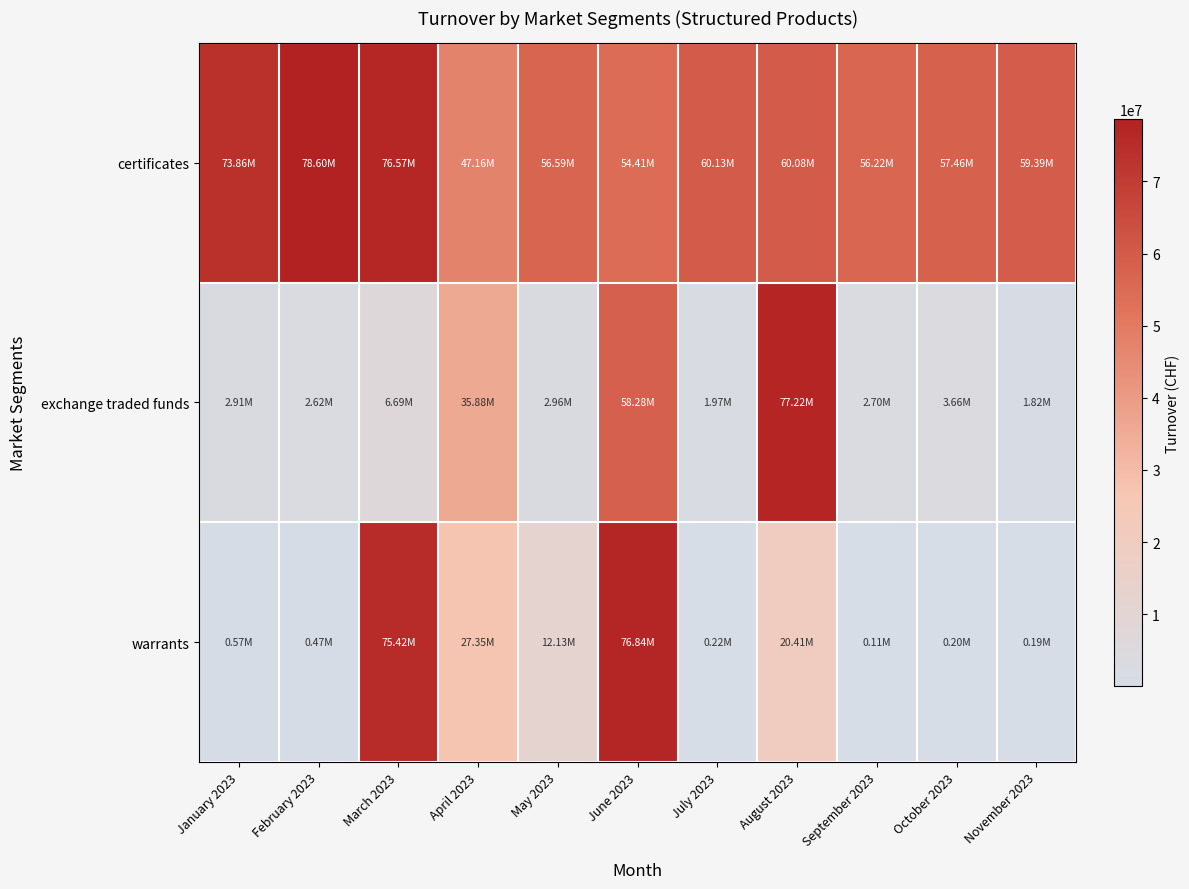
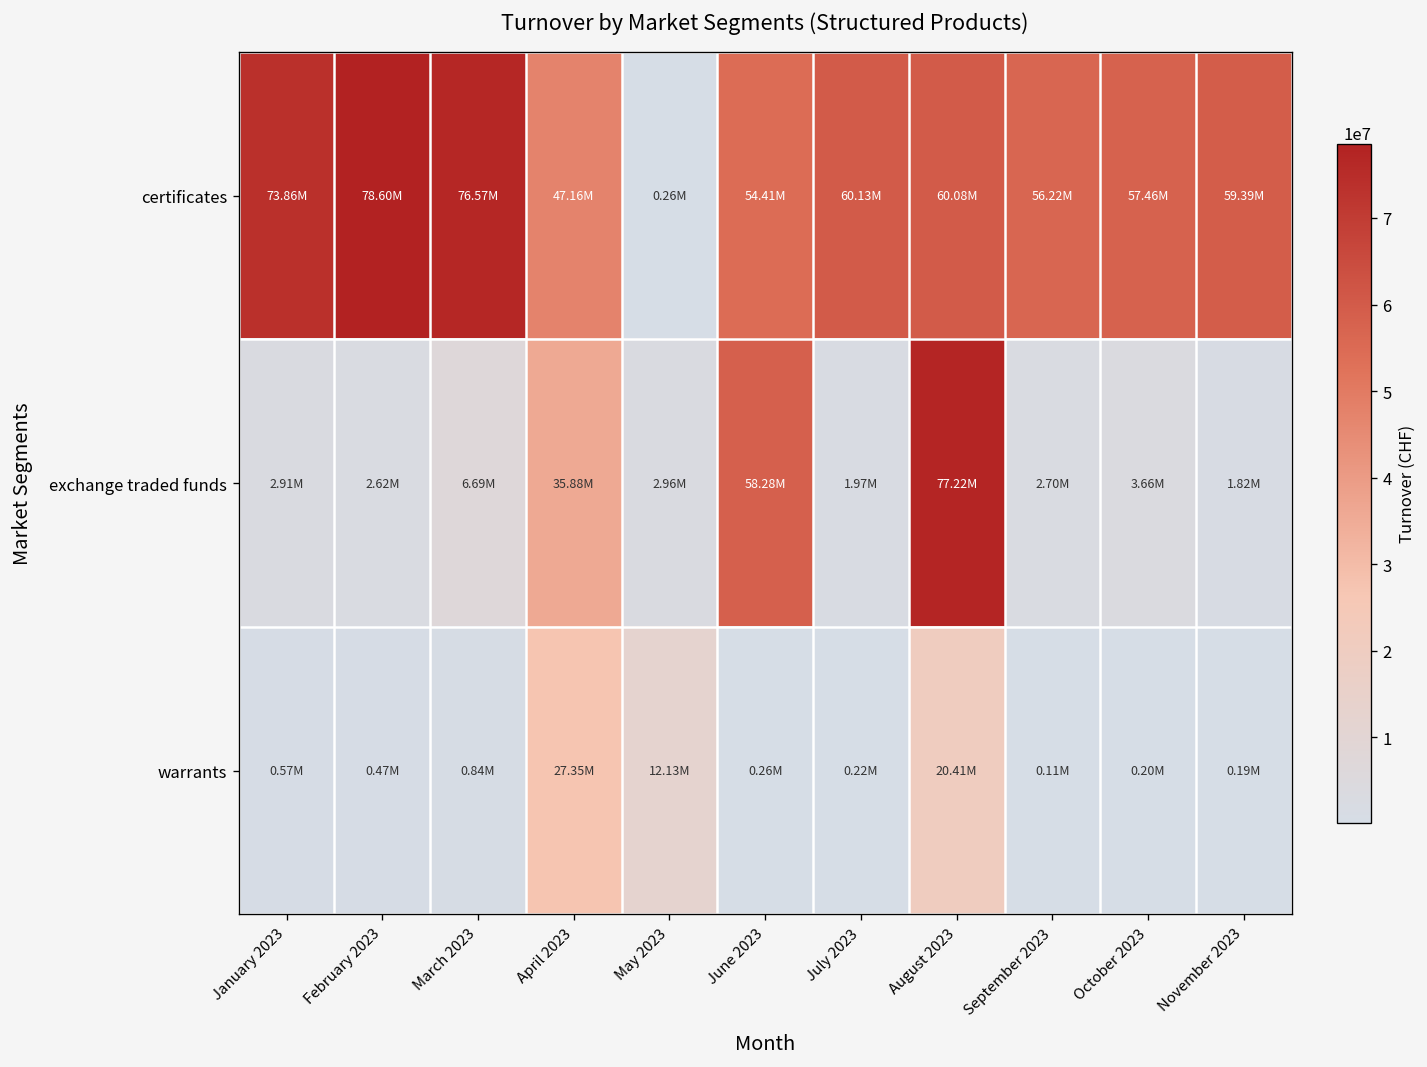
certificates, May 2023: 56.59M -> 0.26M
warrants, March 2023: 75.42M -> 0.84M
warrants, June 2023: 76.84M -> 0.26M
